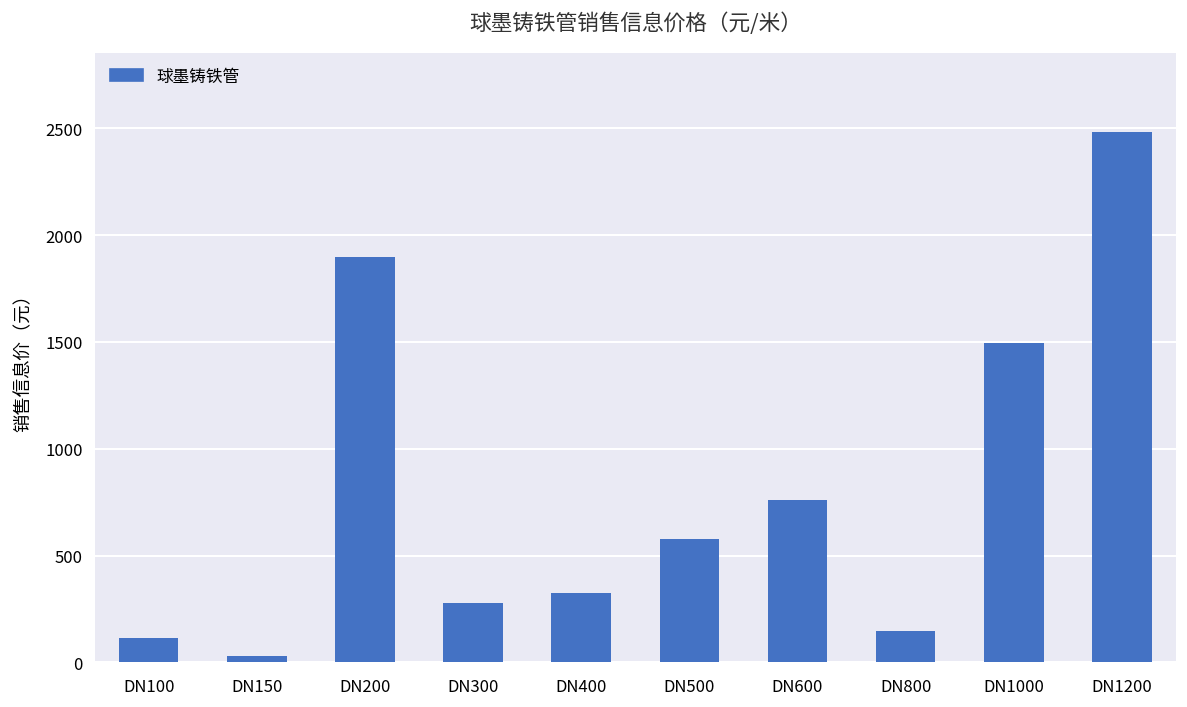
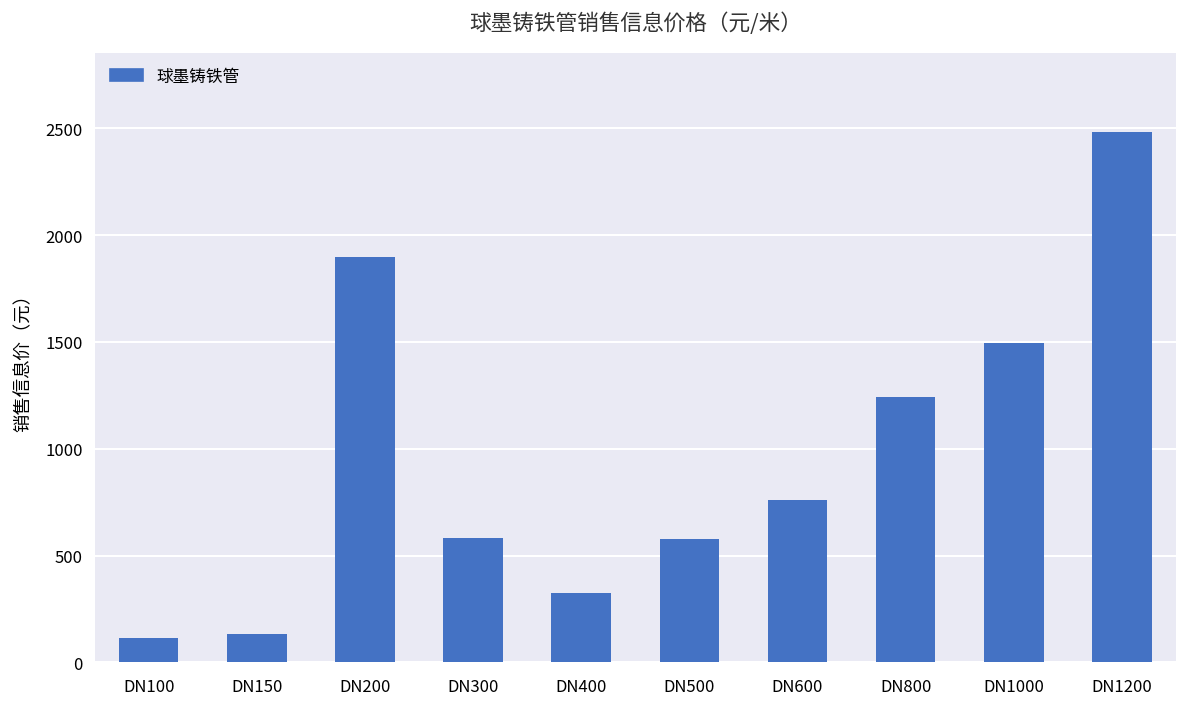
DN150: 30 -> 130
DN300: 280 -> 580
DN800: 150 -> 1240
